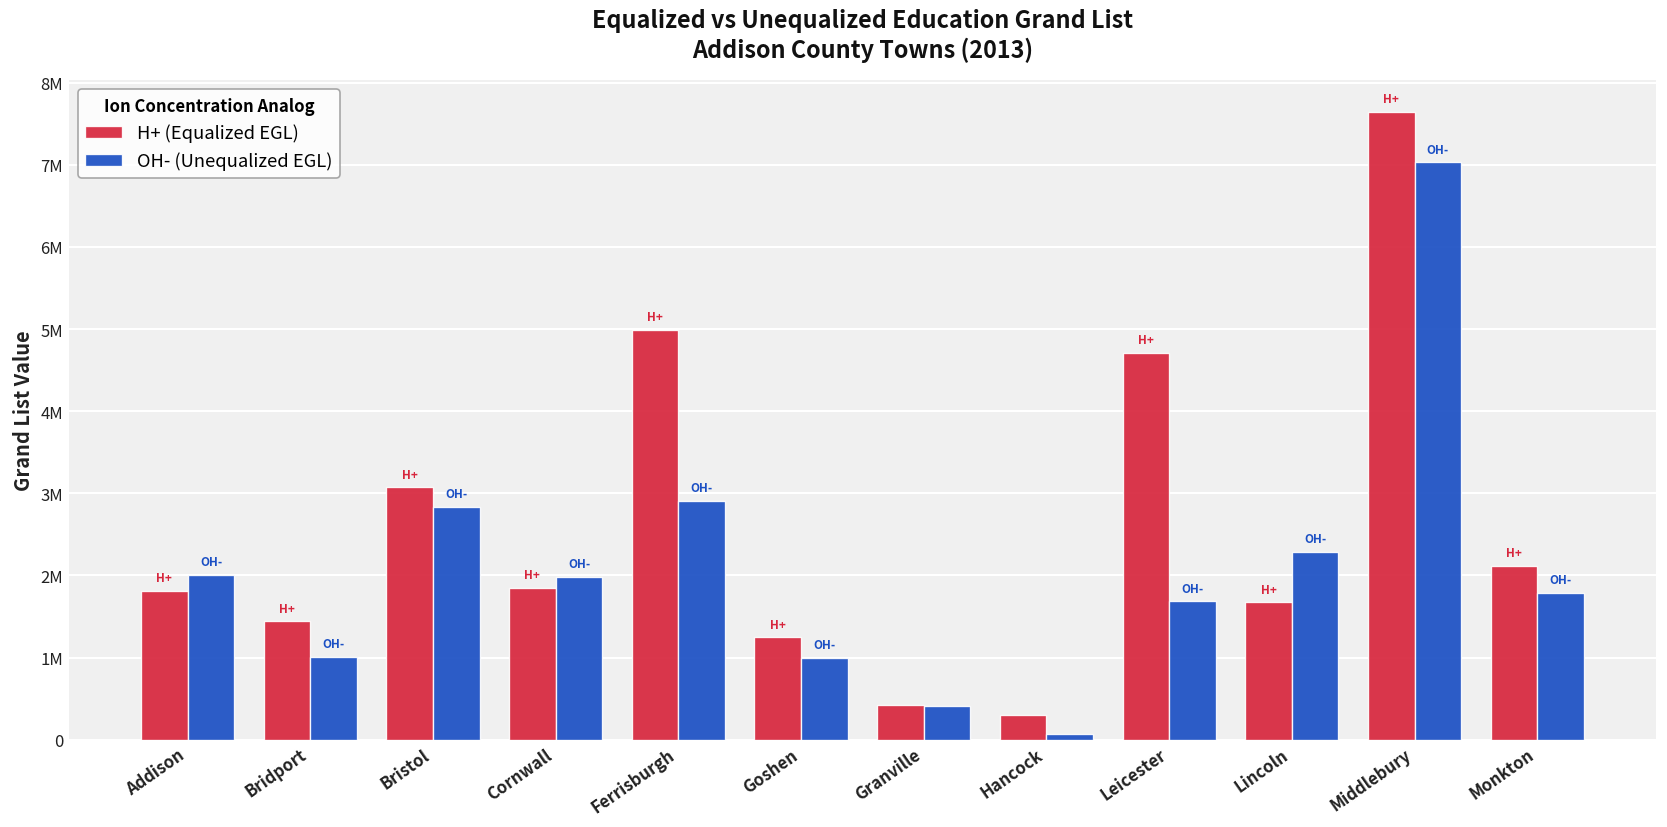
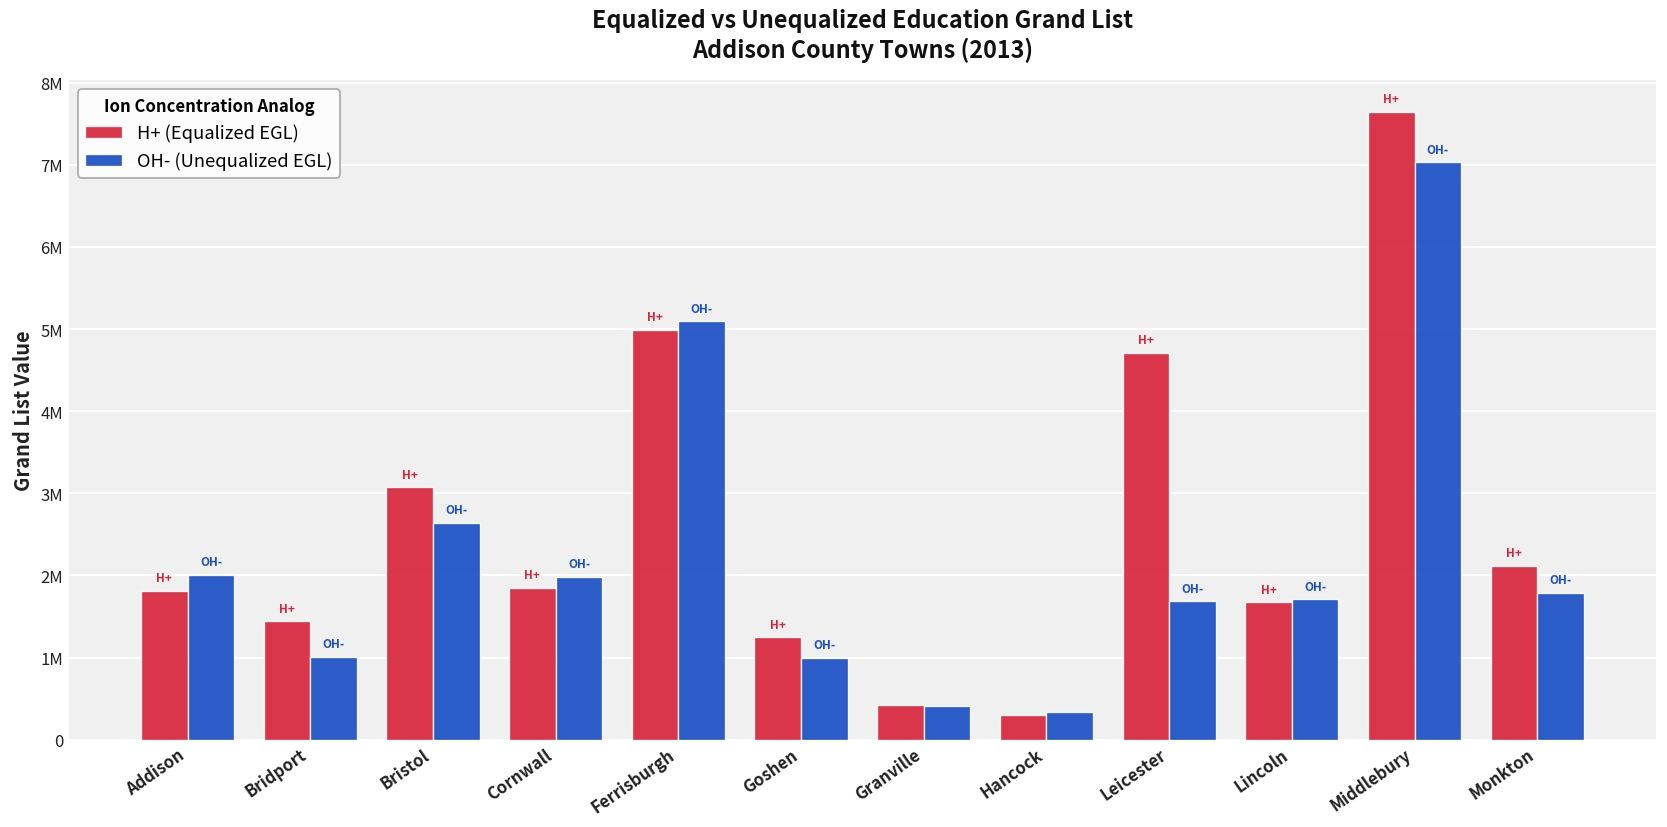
OH- (Unequalized EGL), Bristol: 2800000 -> 2600000
OH- (Unequalized EGL), Ferrisburgh: 2900000 -> 5100000
OH- (Unequalized EGL), Hancock: 100000 -> 300000
OH- (Unequalized EGL), Lincoln: 2300000 -> 1700000
